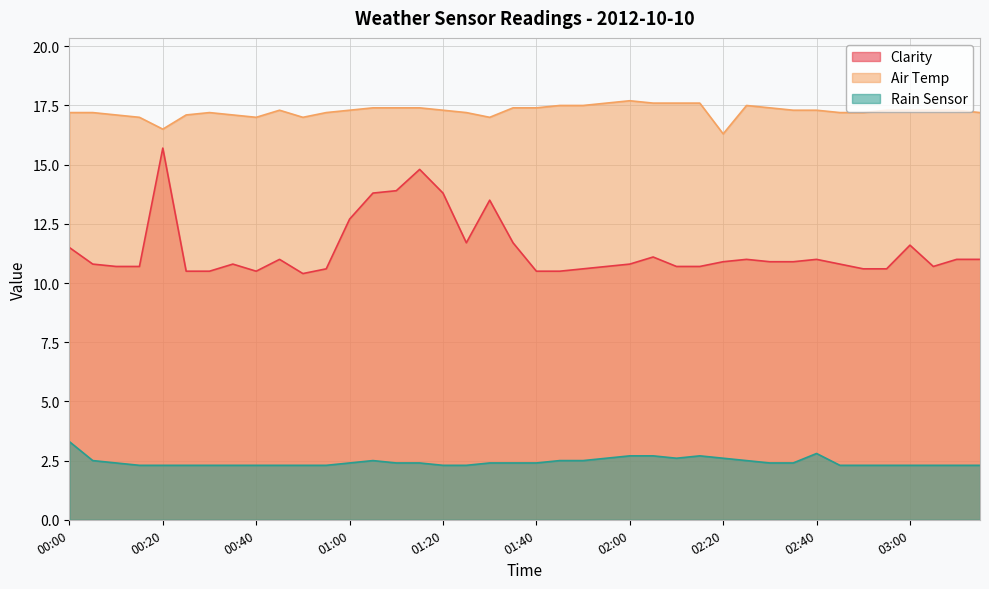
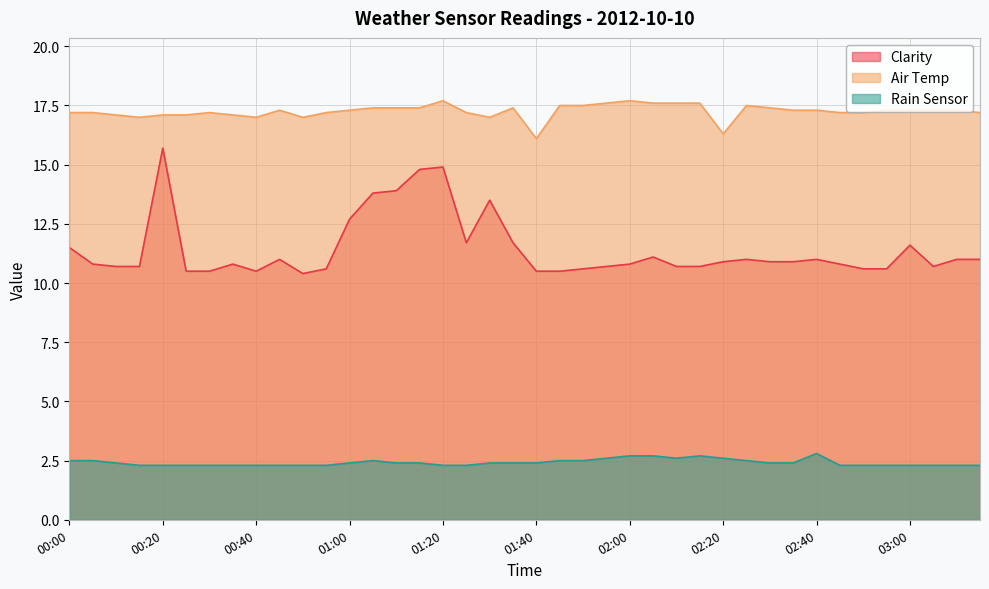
Rain Sensor, 00:00: 3.3 -> 2.5
Air Temp, 00:20: 16.5 -> 17.1
Clarity, 01:20: 13.8 -> 14.9
Air Temp, 01:20: 17.3 -> 17.7
Air Temp, 01:40: 17.4 -> 16.1
